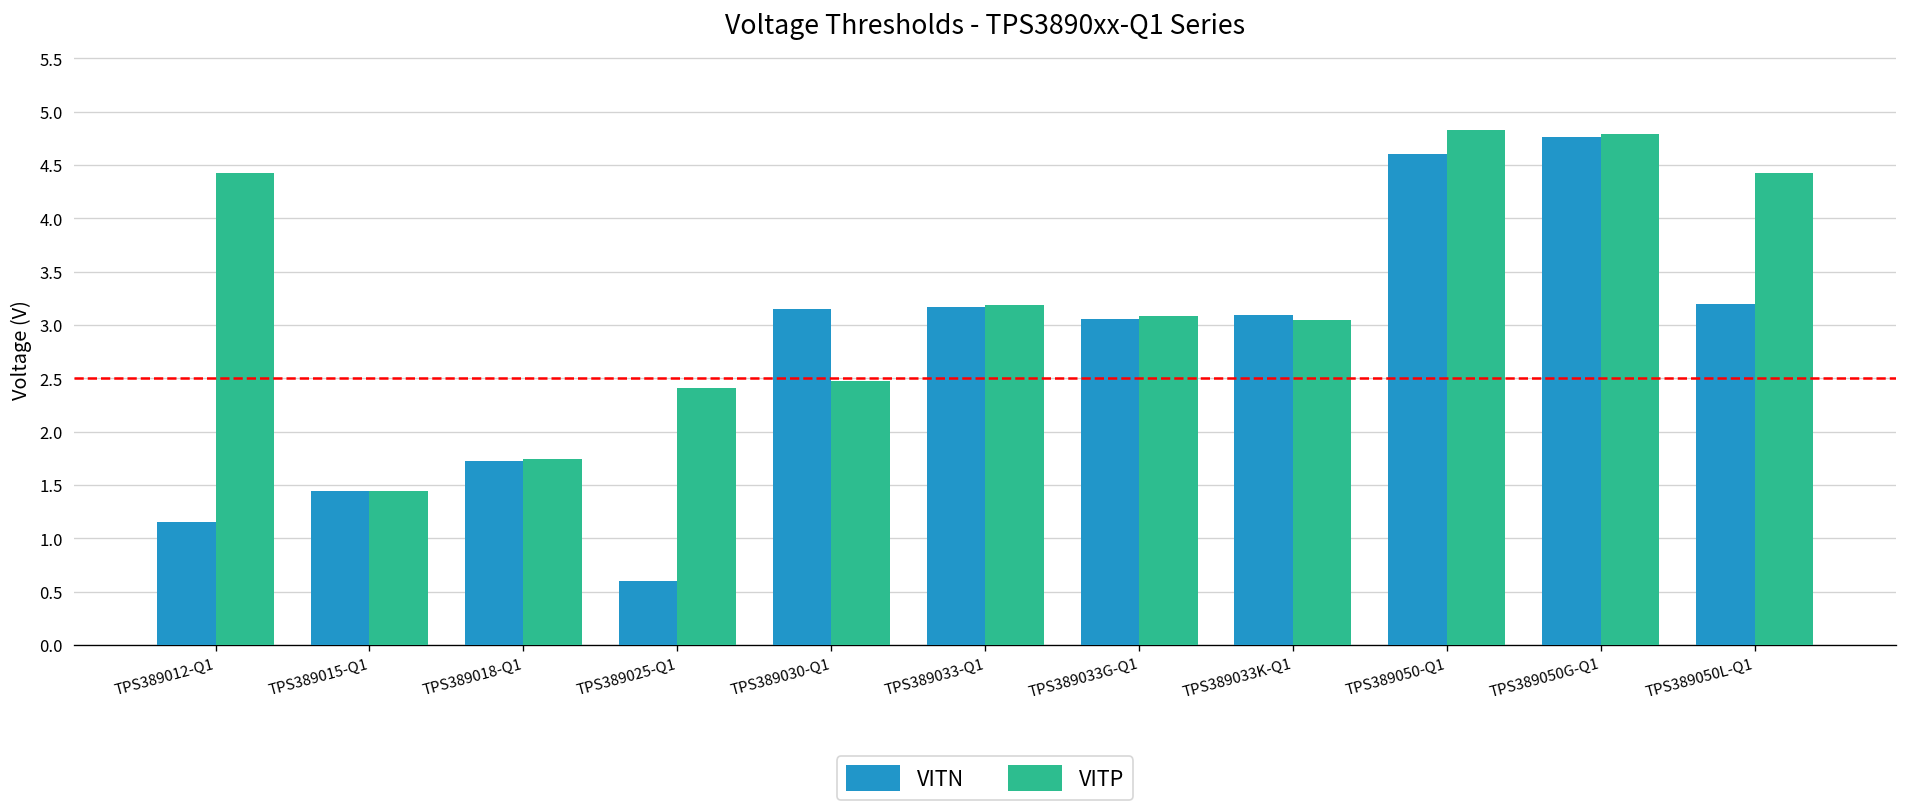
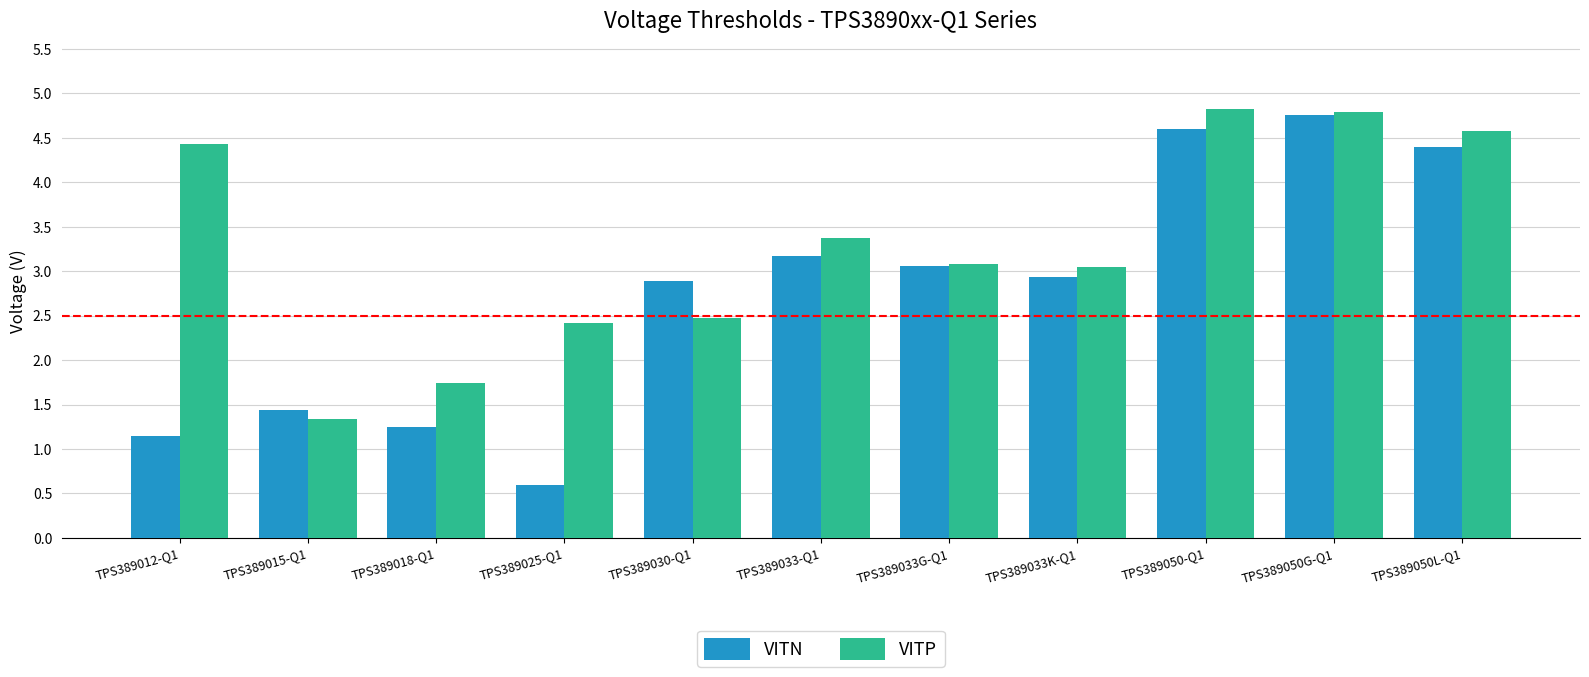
VITP, TPS389015-Q1: 1.4 -> 1.3
VITN, TPS389018-Q1: 1.7 -> 1.3
VITN, TPS389030-Q1: 3.2 -> 2.9
VITP, TPS389033-Q1: 3.2 -> 3.4
VITN, TPS389033K-Q1: 3.1 -> 2.9
VITN, TPS389050L-Q1: 3.2 -> 4.4
VITP, TPS389050L-Q1: 4.4 -> 4.6
